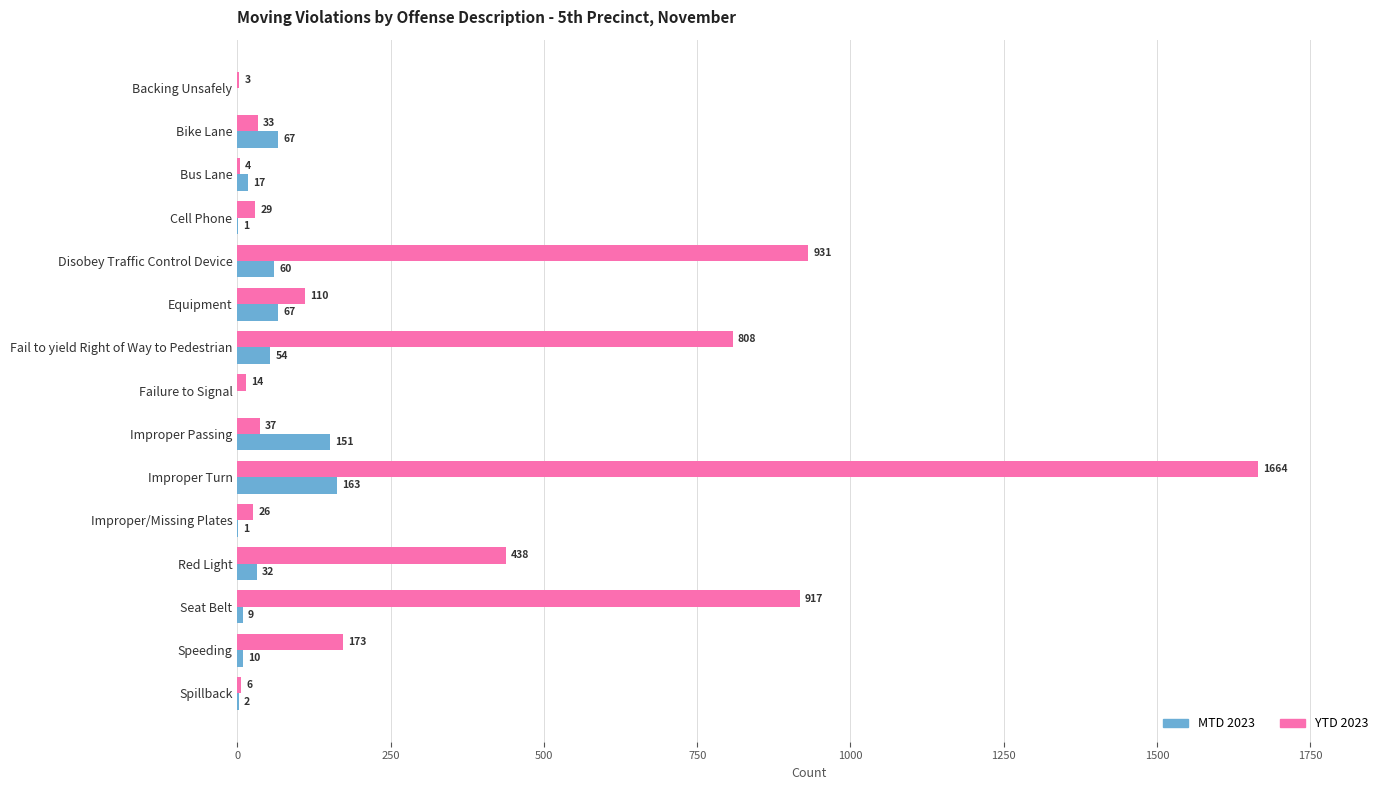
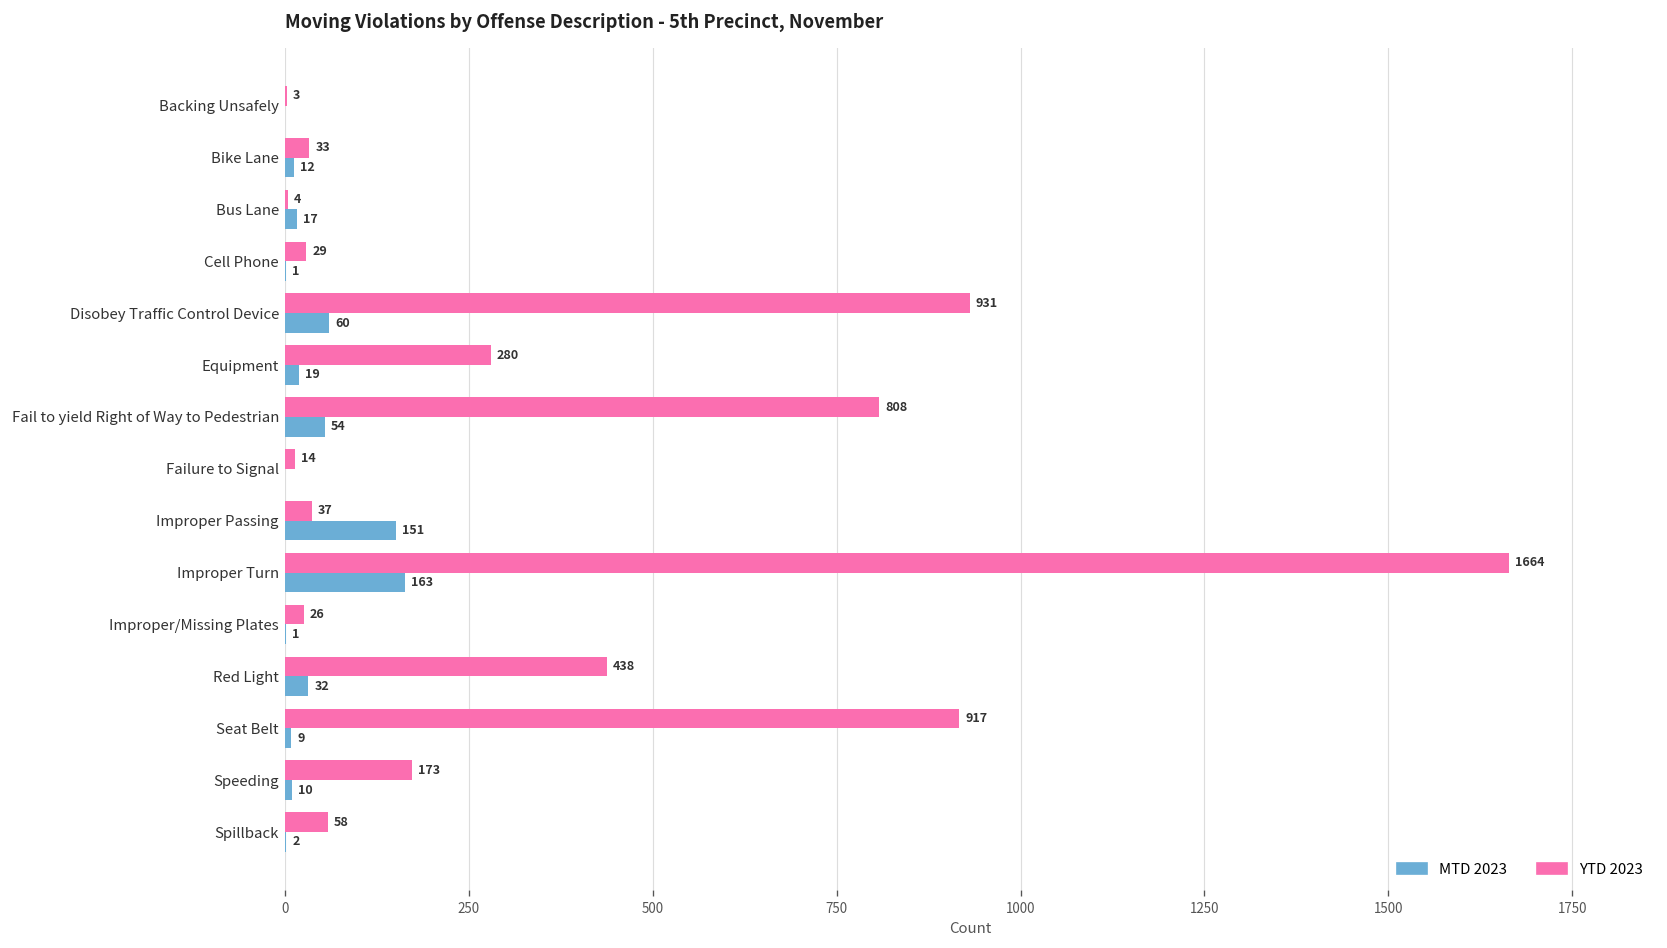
MTD 2023, Bike Lane: 67 -> 12
YTD 2023, Equipment: 110 -> 280
MTD 2023, Equipment: 67 -> 19
YTD 2023, Spillback: 6 -> 58
